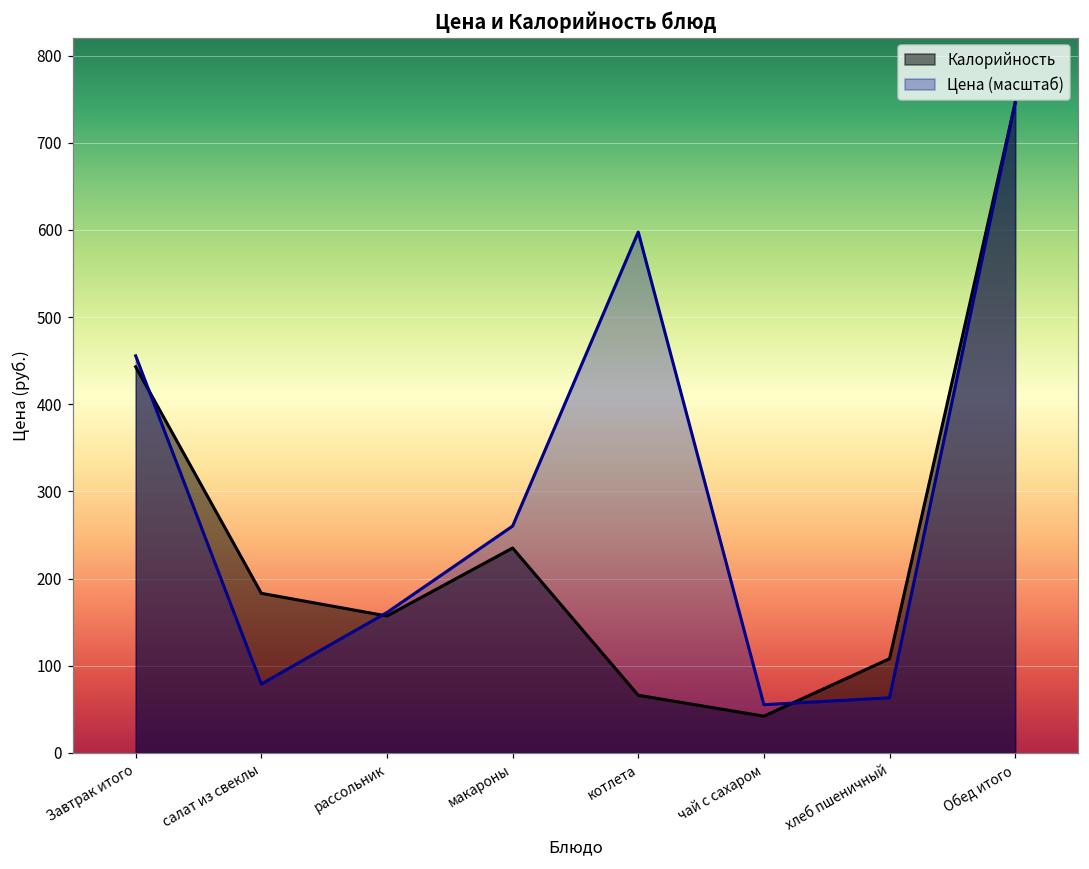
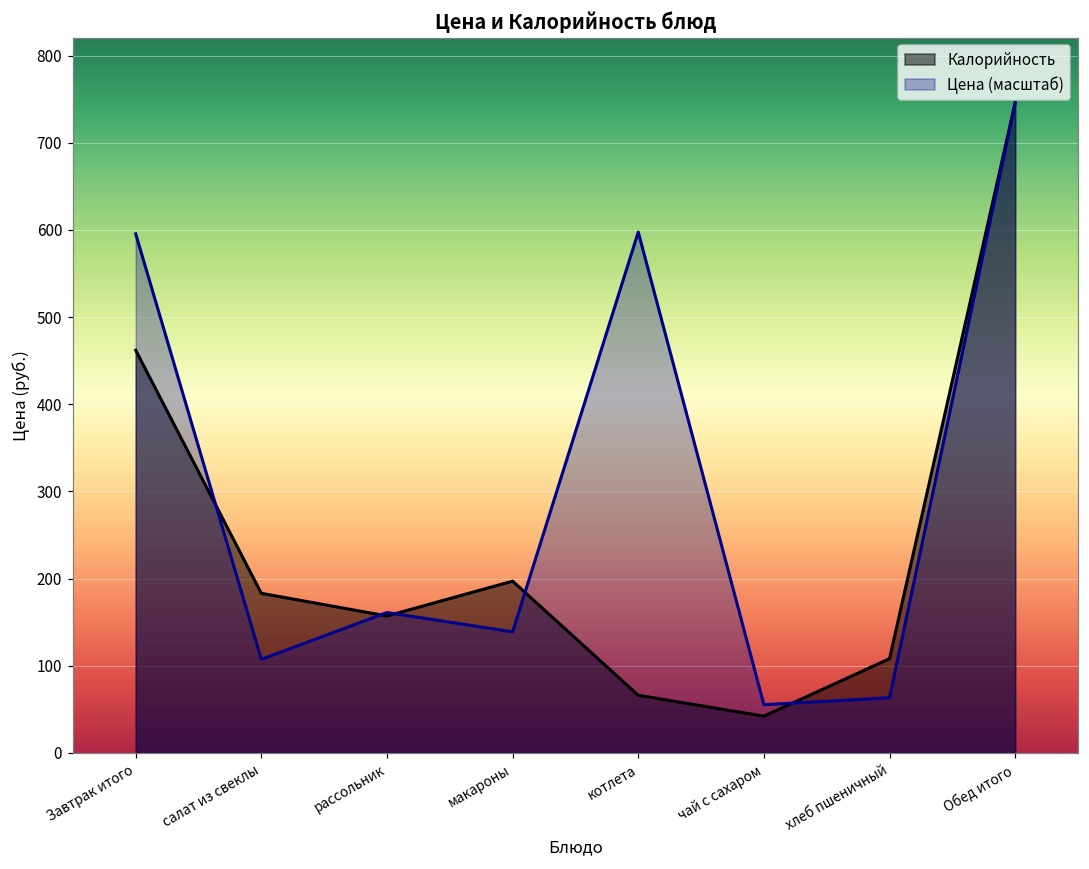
Калорийность, Завтрак итого: 440 -> 460
Цена (масштаб), Завтрак итого: 460 -> 600
Цена (масштаб), салат из свеклы: 80 -> 110
Калорийность, макароны: 240 -> 200
Цена (масштаб), макароны: 260 -> 140
